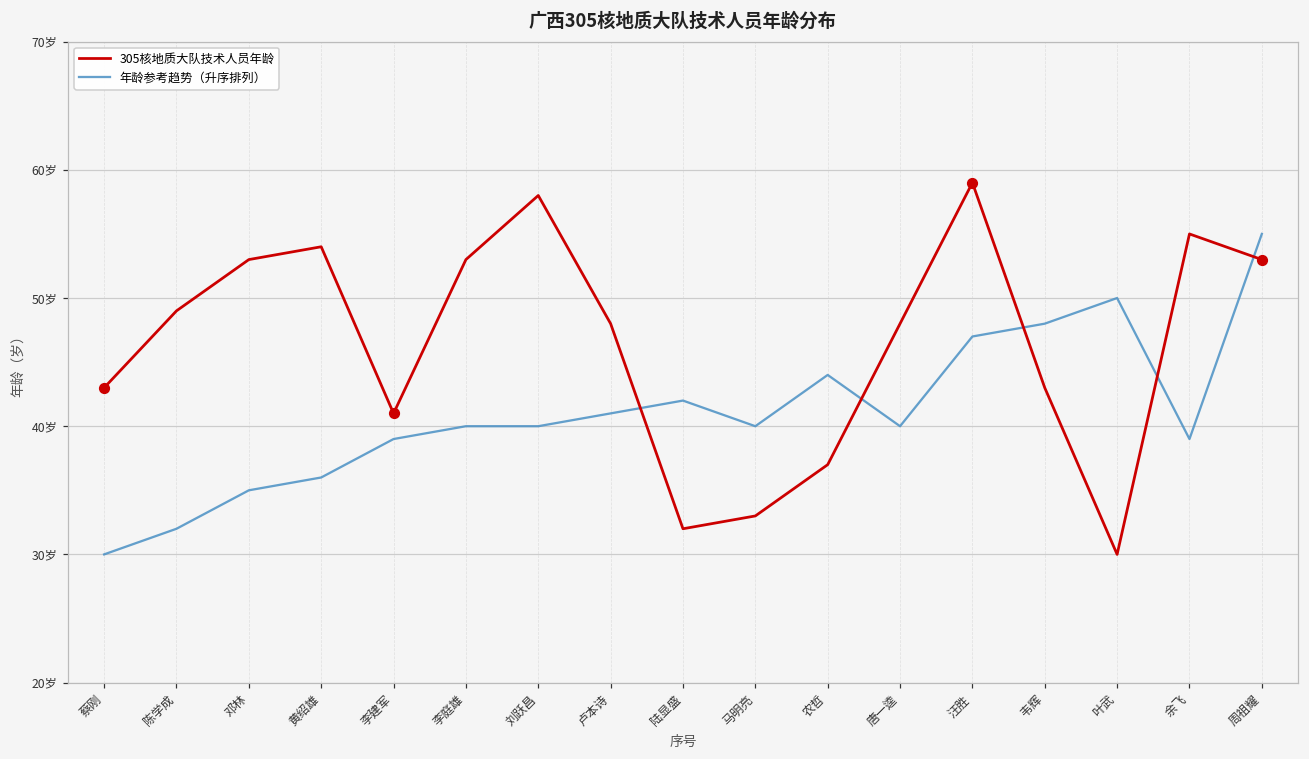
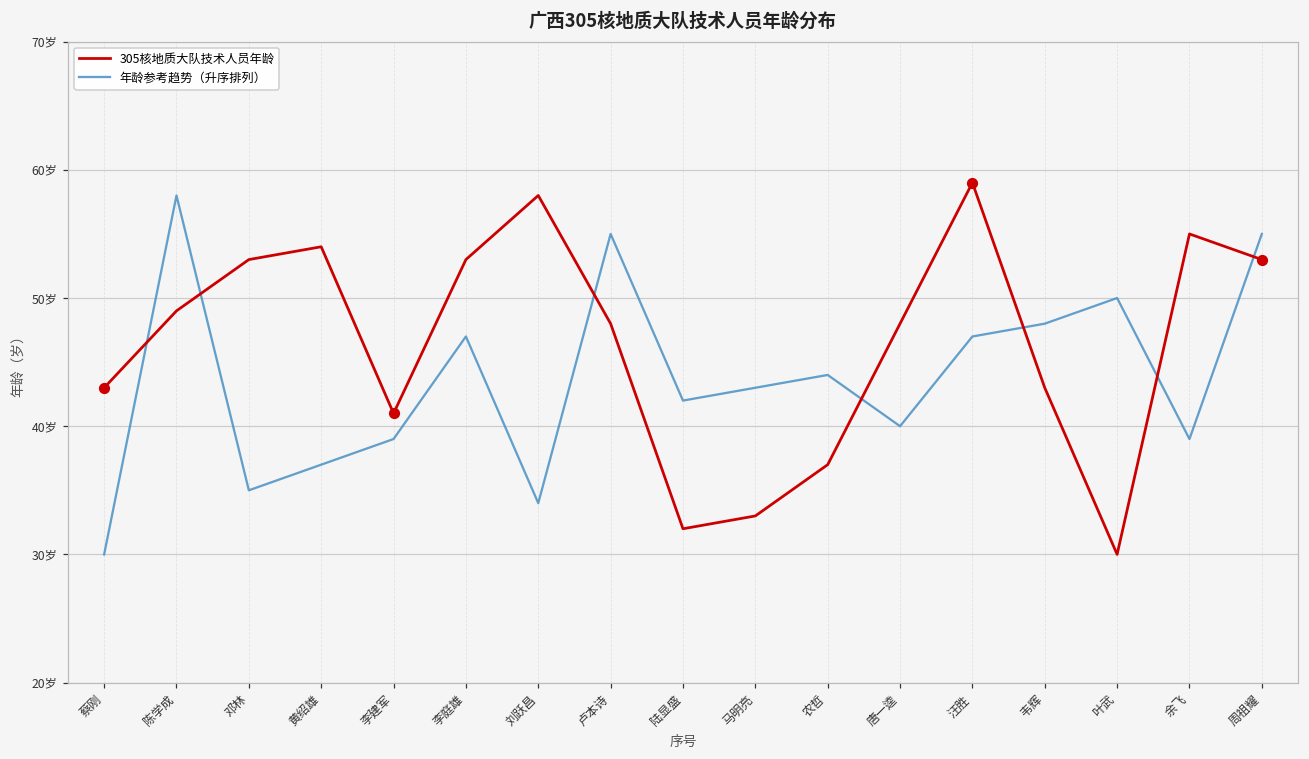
年龄参考趋势（升序排列）, 陈学成: 32岁 -> 58岁
年龄参考趋势（升序排列）, 黄绍雄: 36岁 -> 37岁
年龄参考趋势（升序排列）, 李庭雄: 40岁 -> 47岁
年龄参考趋势（升序排列）, 刘跃昌: 40岁 -> 34岁
年龄参考趋势（升序排列）, 卢本诗: 41岁 -> 55岁
年龄参考趋势（升序排列）, 马明亮: 40岁 -> 43岁
